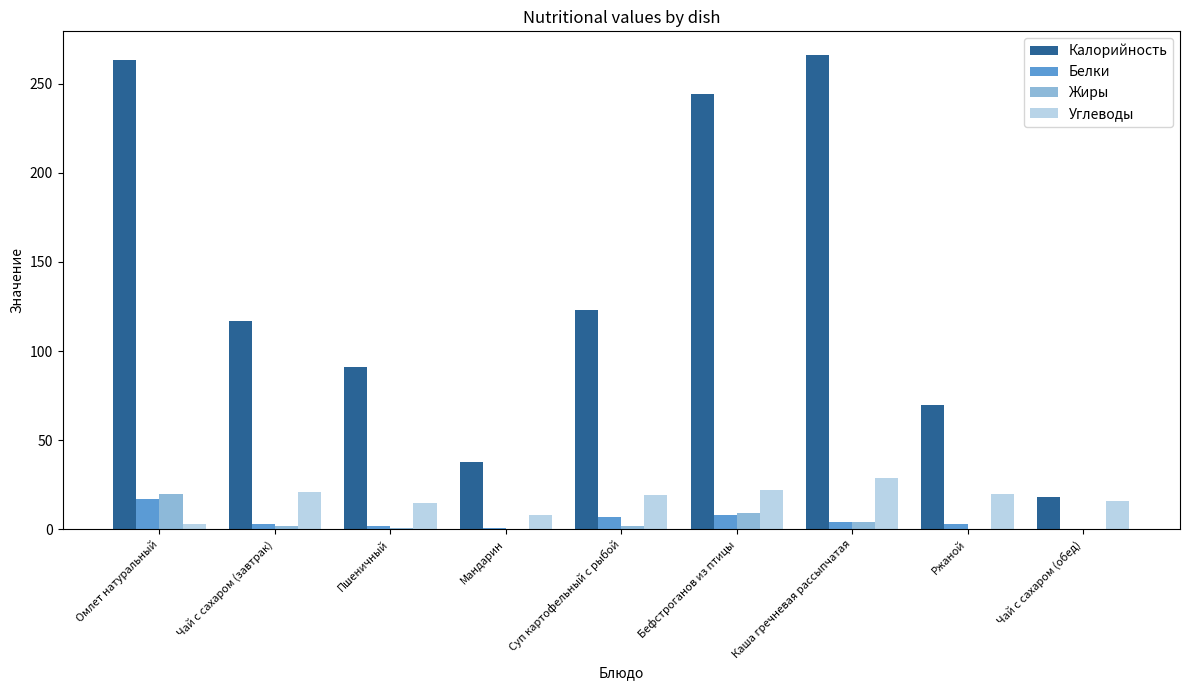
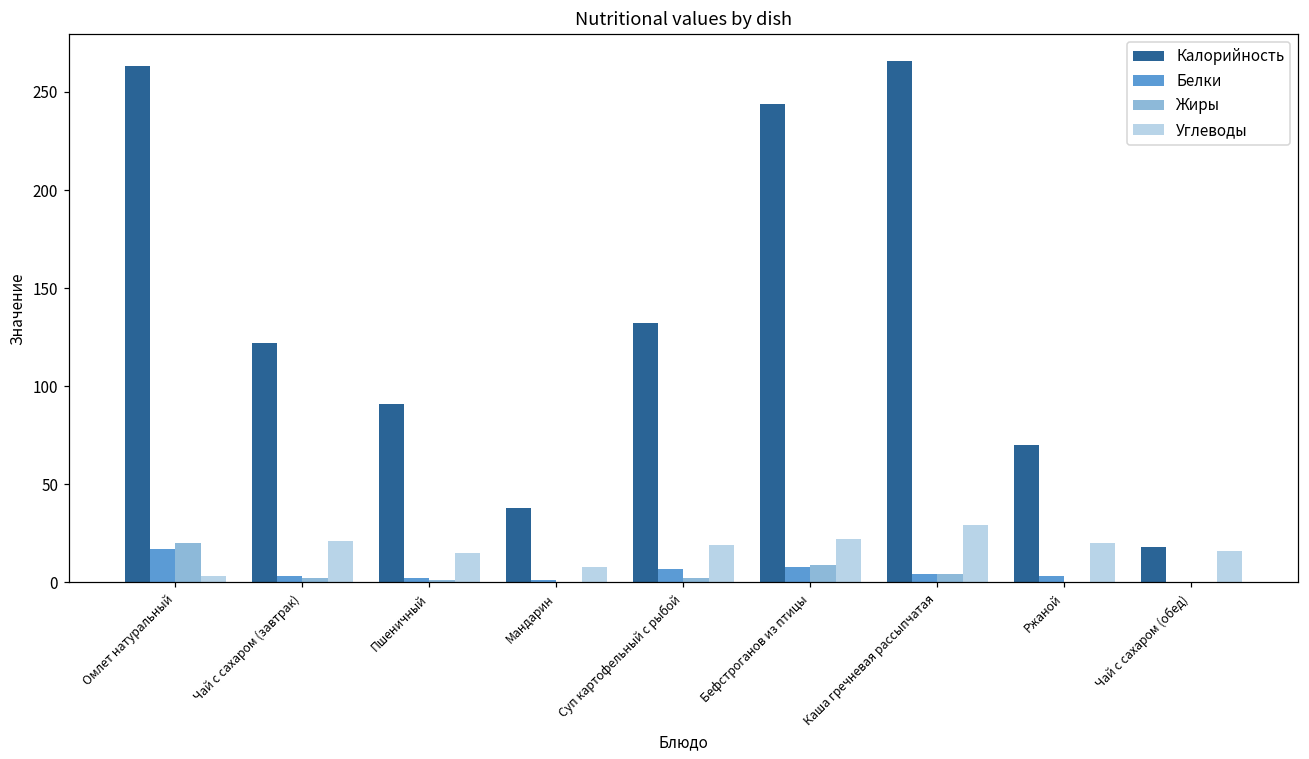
Калорийность, Чай с сахаром (завтрак): 117 -> 122
Калорийность, Суп картофельный с рыбой: 123 -> 132
